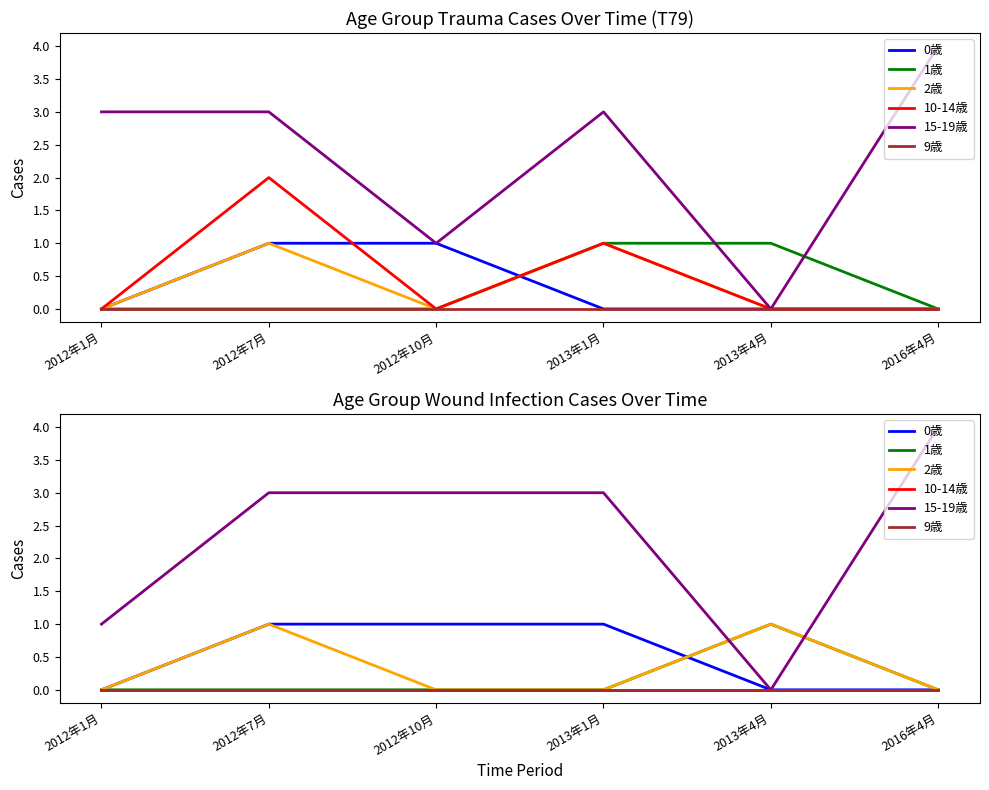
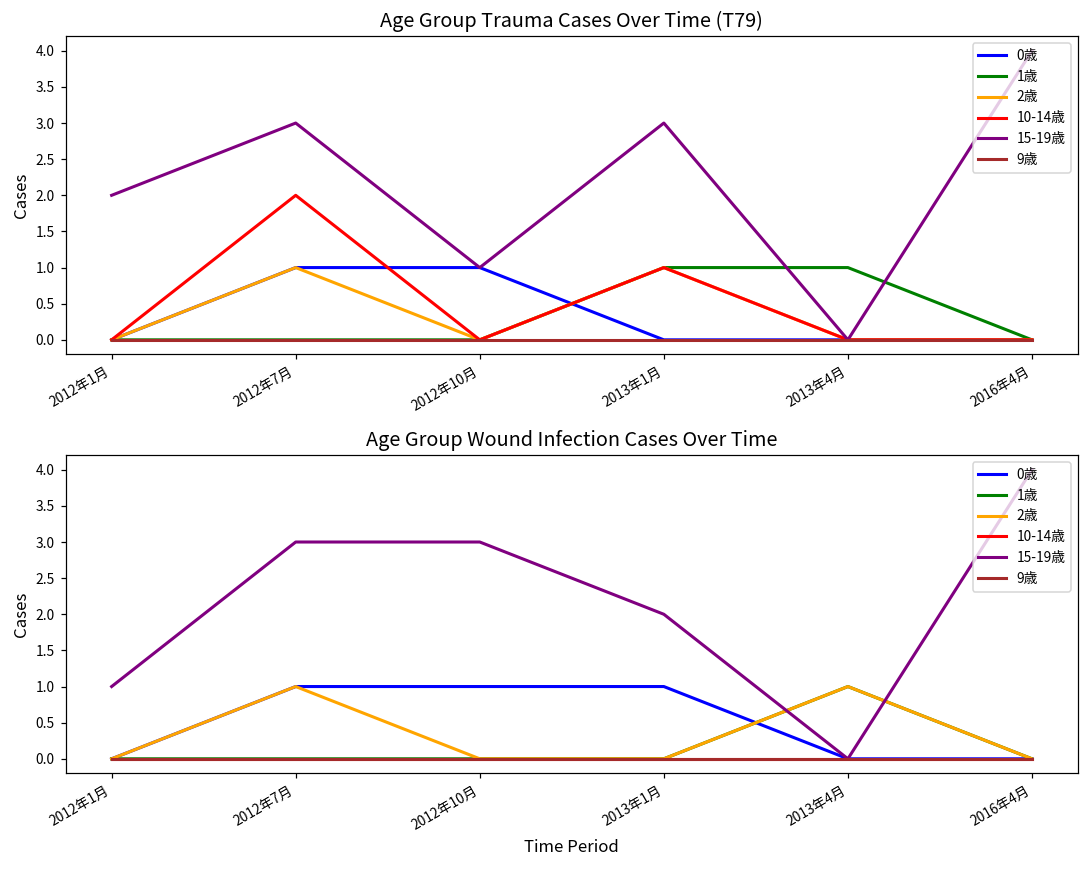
Age Group Trauma Cases Over Time (T79), 15-19歳, 2012年1月: 3 -> 2
Age Group Wound Infection Cases Over Time, 15-19歳, 2013年1月: 3 -> 2
